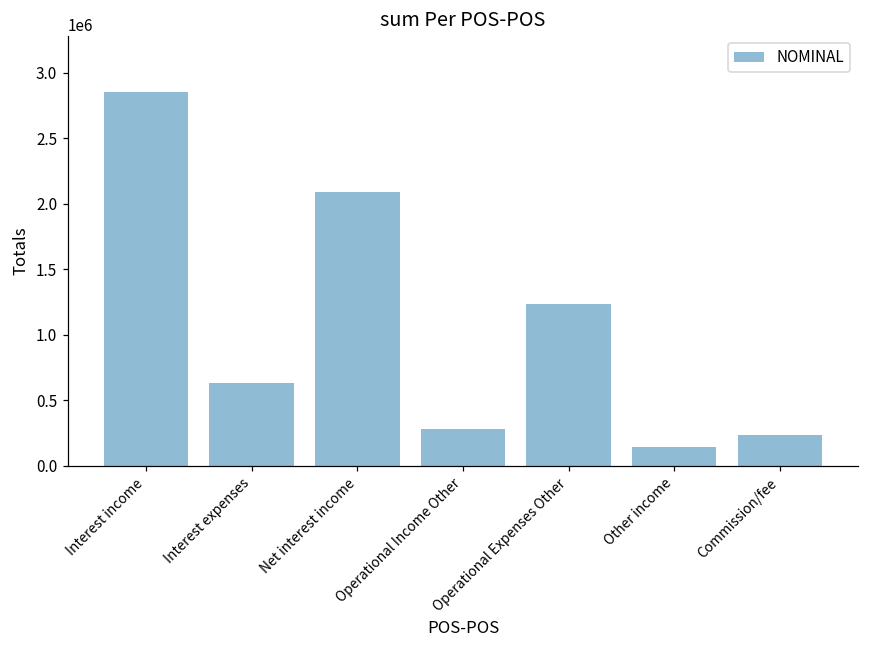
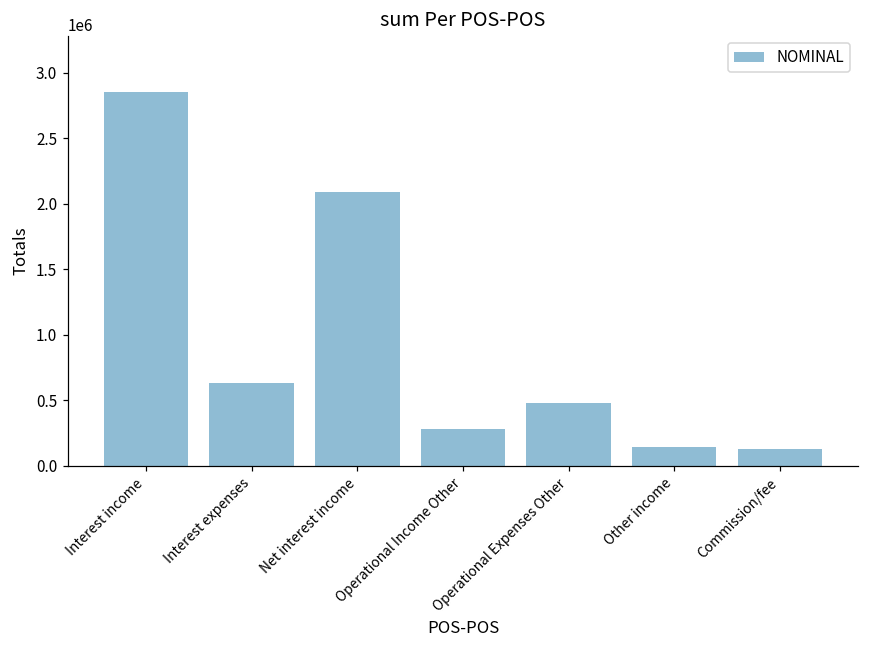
Operational Expenses Other: 1230000 -> 480000
Commission/fee: 230000 -> 130000
